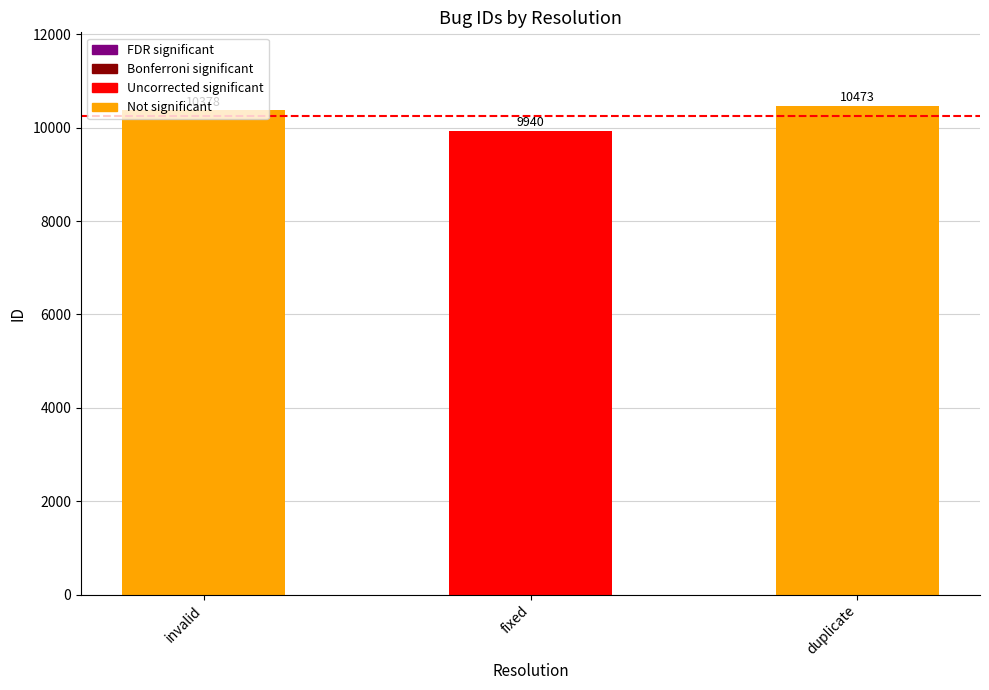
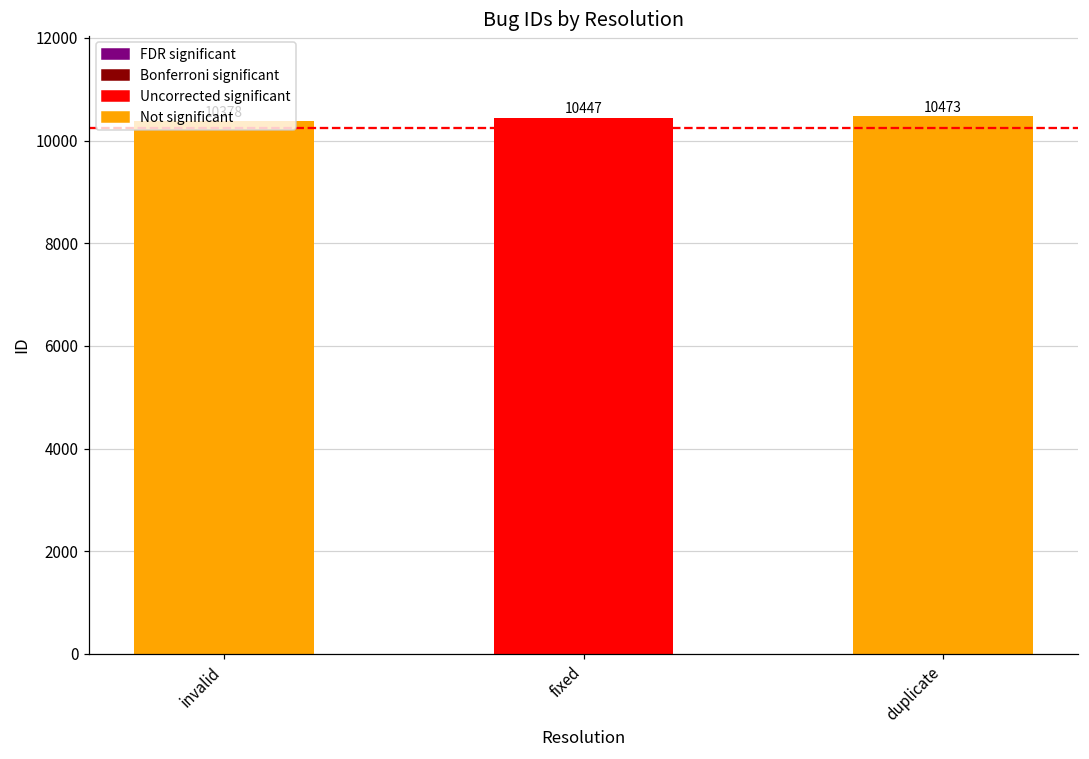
fixed: 9940 -> 10447
